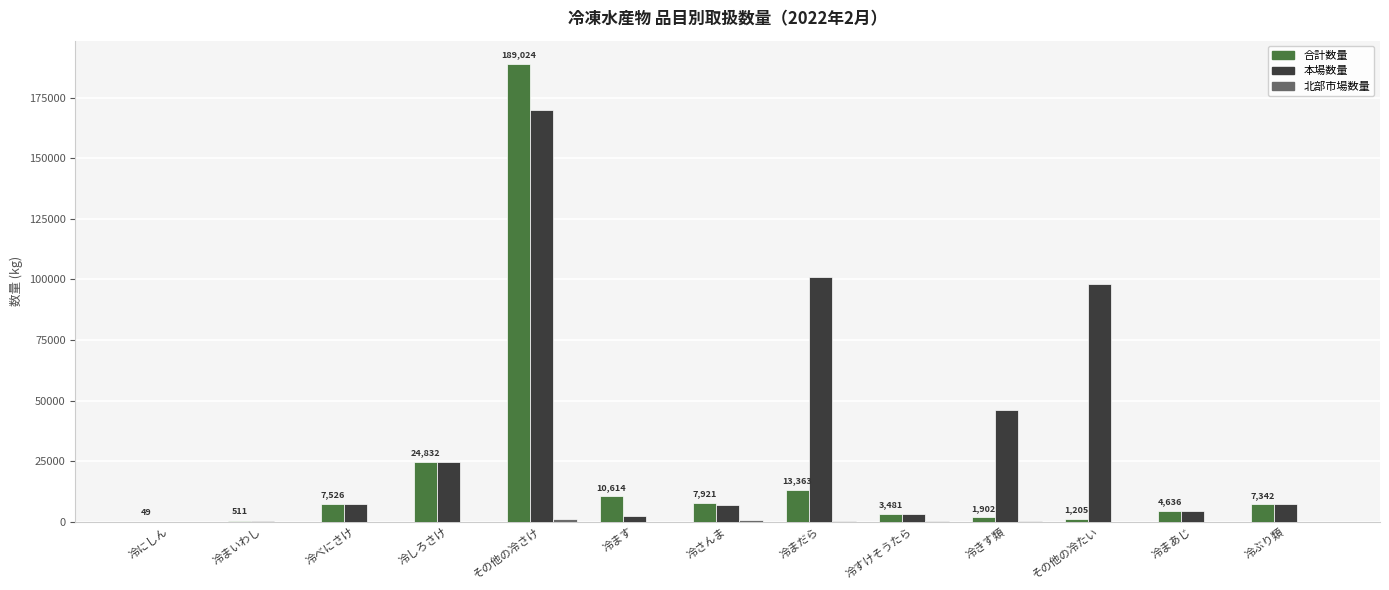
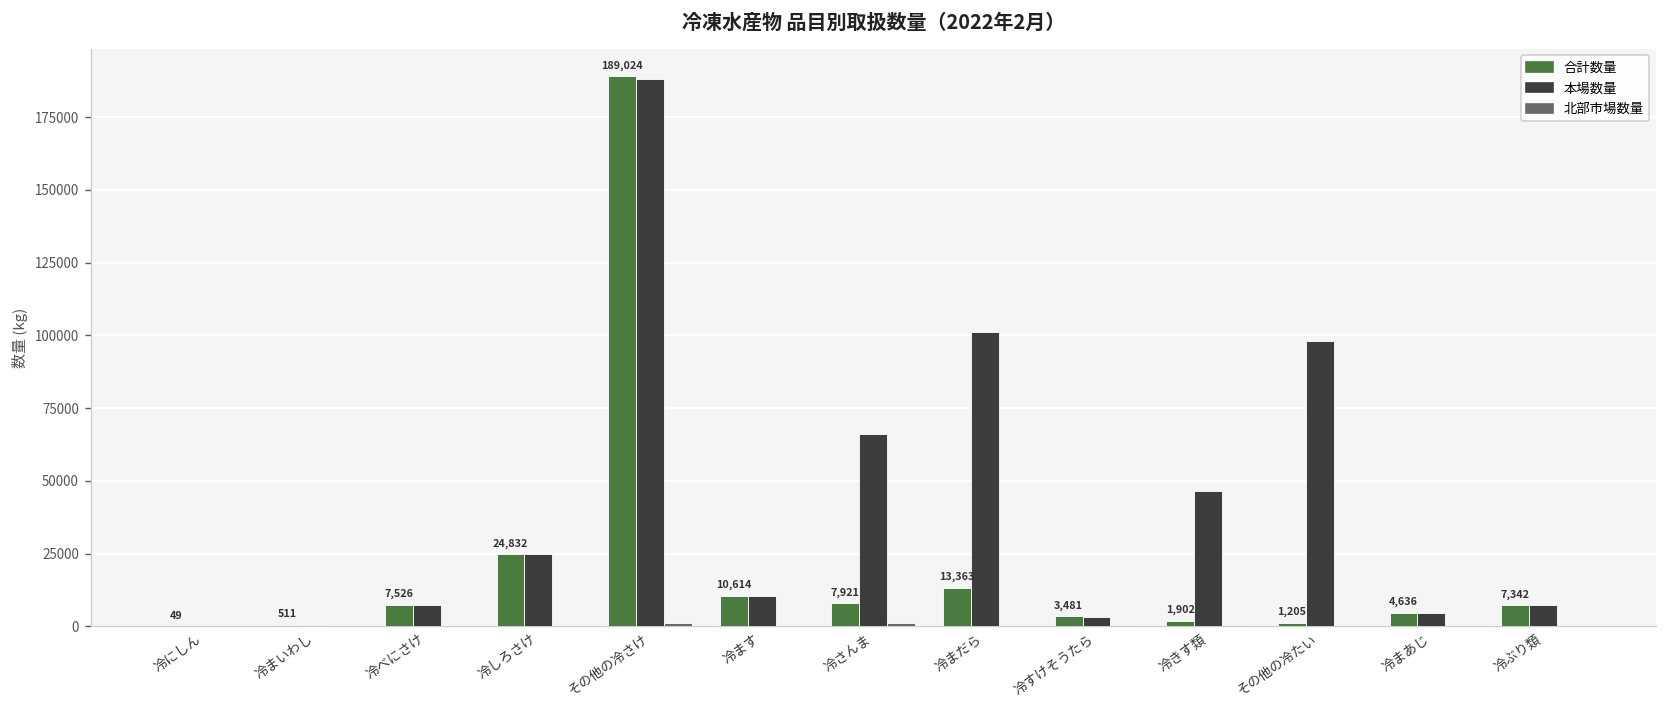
本場数量, その他の冷さけ: 170000 -> 188000
本場数量, 冷ます: 3000 -> 11000
本場数量, 冷さんま: 7000 -> 66000
